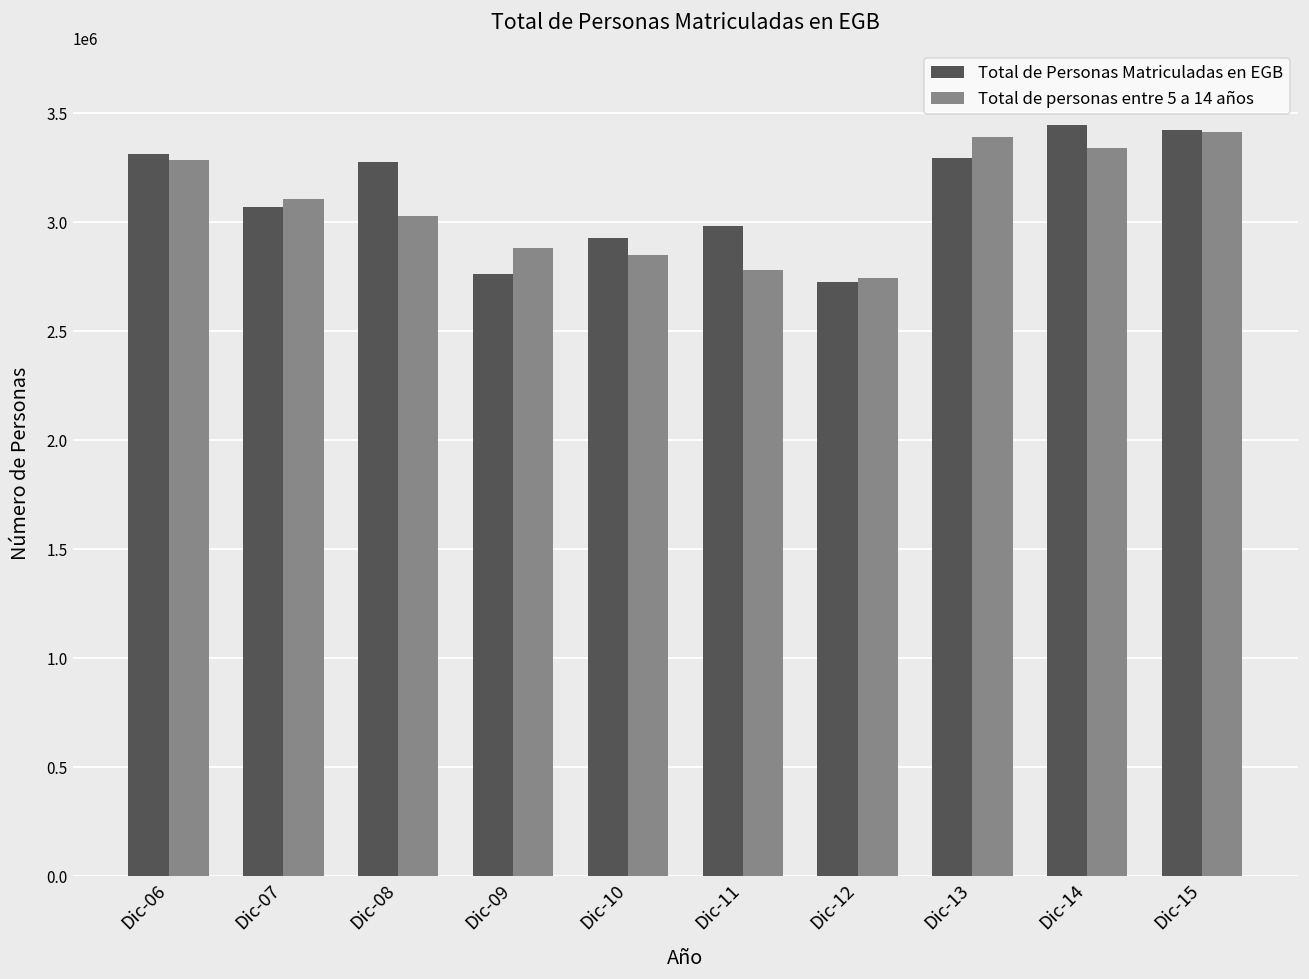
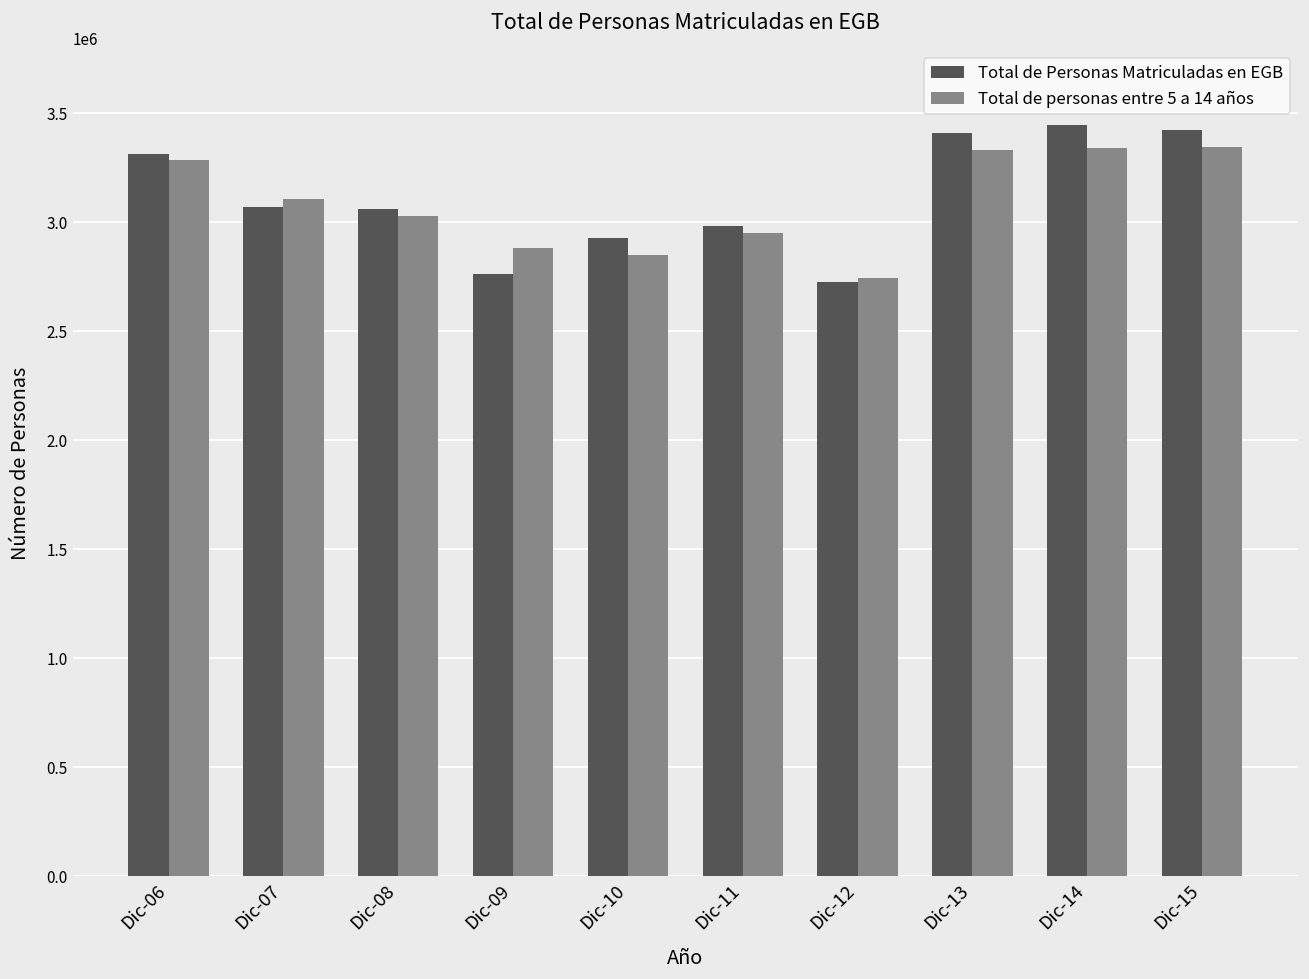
Total de Personas Matriculadas en EGB, Dic-08: 3280000 -> 3060000
Total de personas entre 5 a 14 años, Dic-11: 2780000 -> 2950000
Total de Personas Matriculadas en EGB, Dic-13: 3300000 -> 3410000
Total de personas entre 5 a 14 años, Dic-13: 3390000 -> 3330000
Total de personas entre 5 a 14 años, Dic-15: 3420000 -> 3350000
